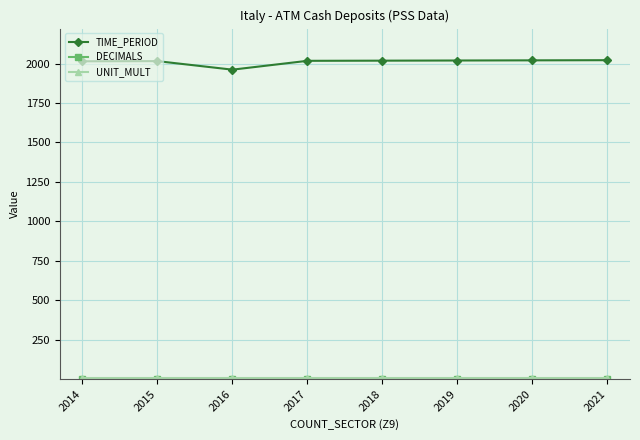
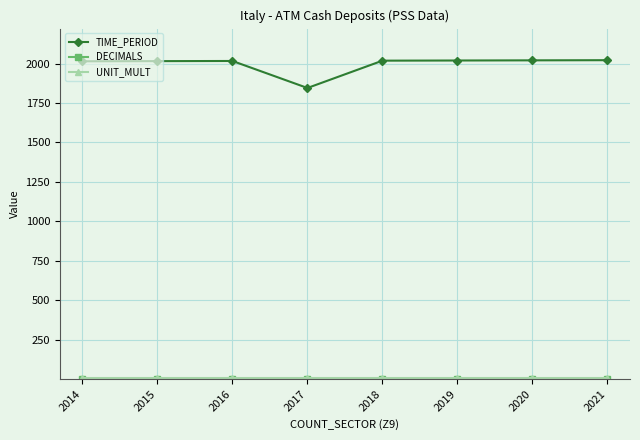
TIME_PERIOD, 2016: 1960 -> 2020
TIME_PERIOD, 2017: 2020 -> 1850
